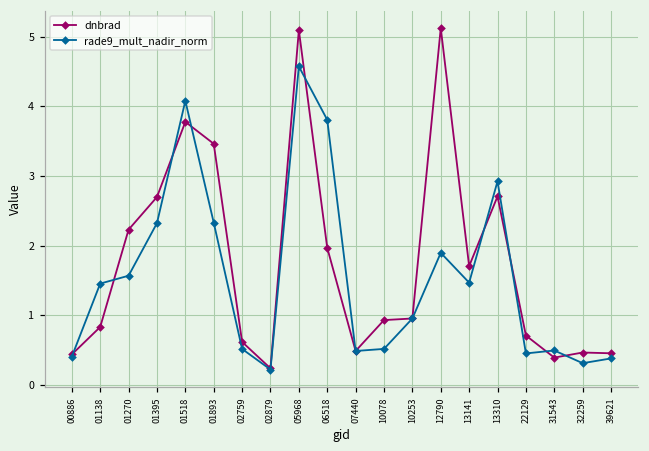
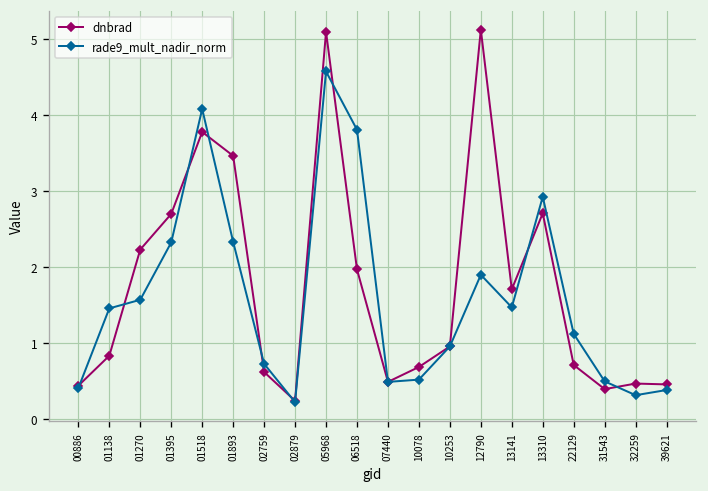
rade9_mult_nadir_norm, 02759: 0.5 -> 0.7
dnbrad, 10078: 0.9 -> 0.7
rade9_mult_nadir_norm, 22129: 0.5 -> 1.1
